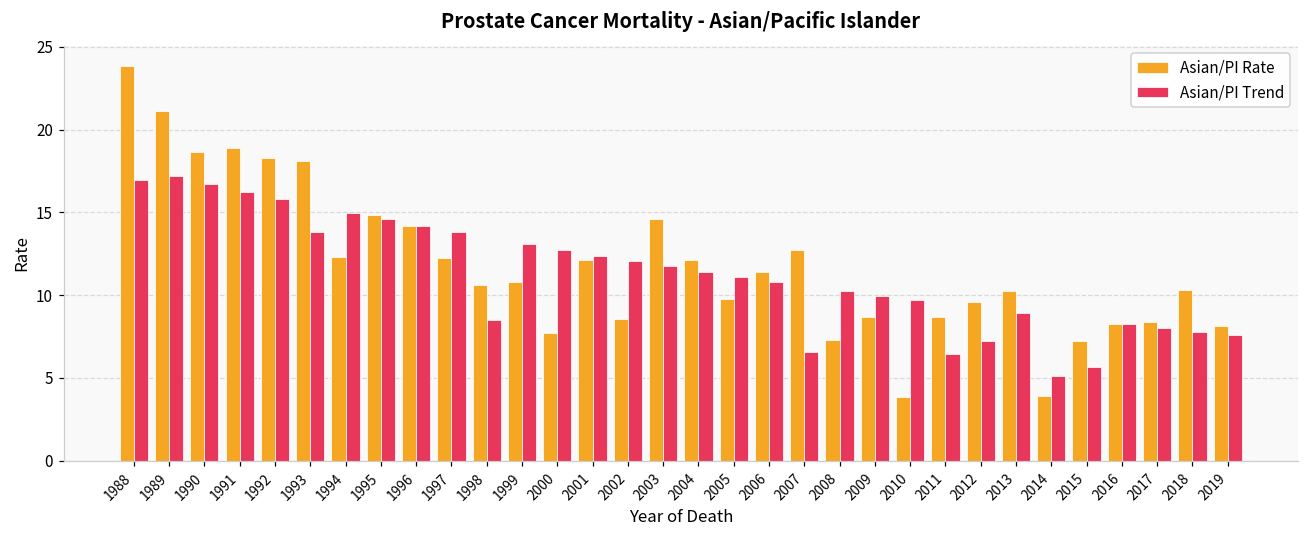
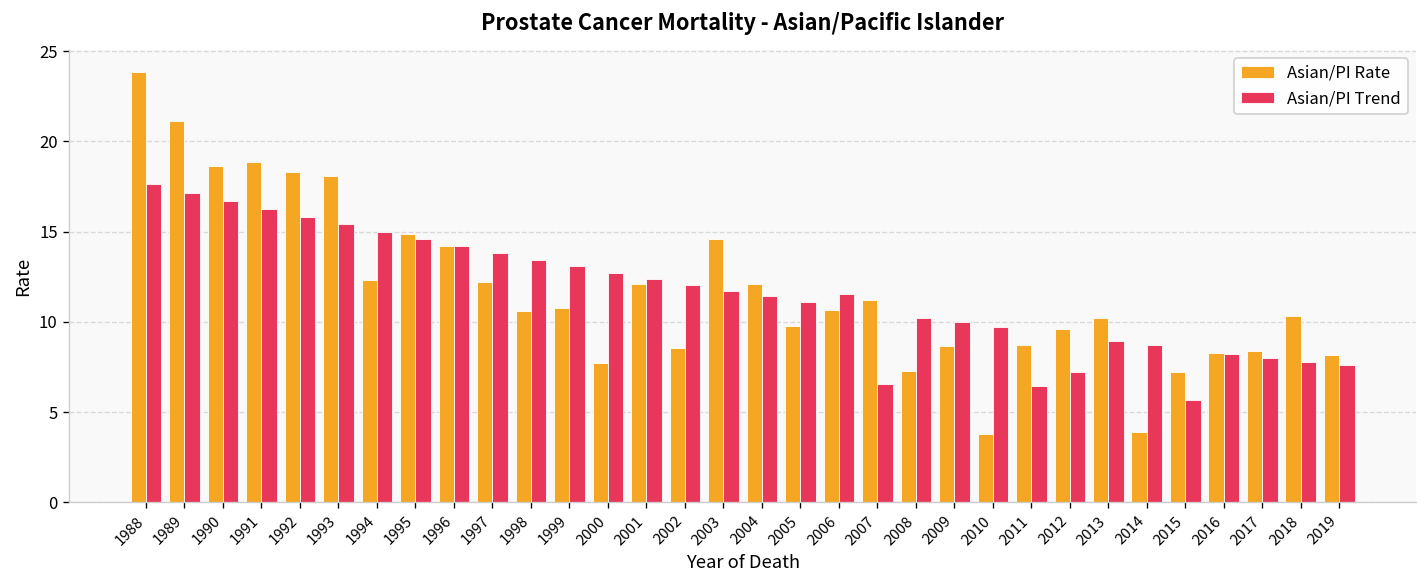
Asian/PI Trend, 1988: 16.9 -> 17.6
Asian/PI Trend, 1993: 13.8 -> 15.4
Asian/PI Trend, 1998: 8.5 -> 13.4
Asian/PI Rate, 2006: 11.4 -> 10.7
Asian/PI Trend, 2006: 10.8 -> 11.5
Asian/PI Rate, 2007: 12.7 -> 11.2
Asian/PI Trend, 2014: 5.1 -> 8.7
